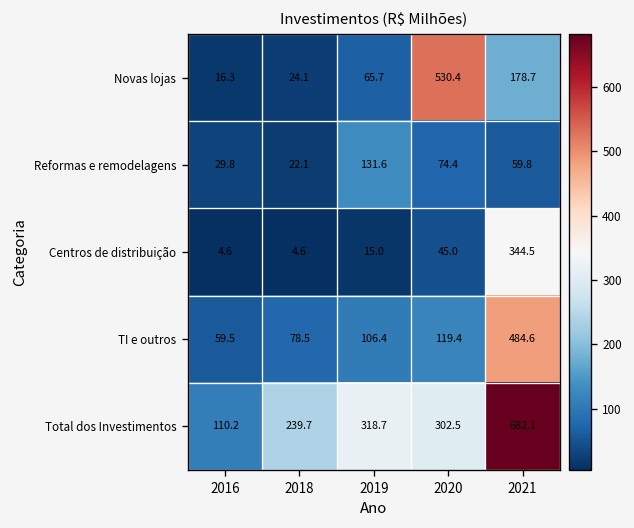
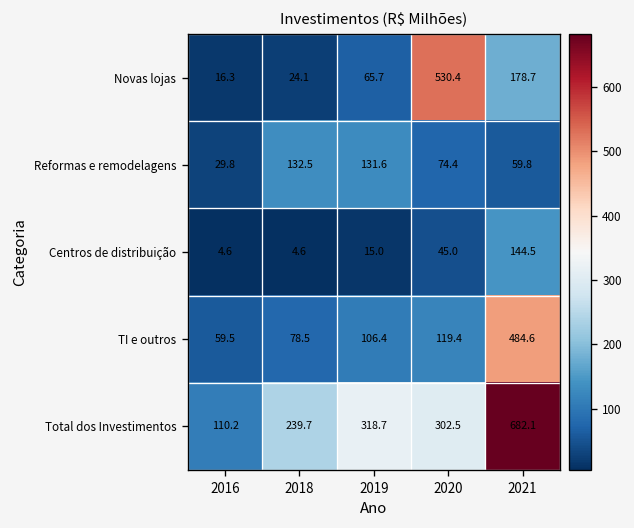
Reformas e remodelagens, 2018: 22.1 -> 132.5
Centros de distribuição, 2021: 344.5 -> 144.5
